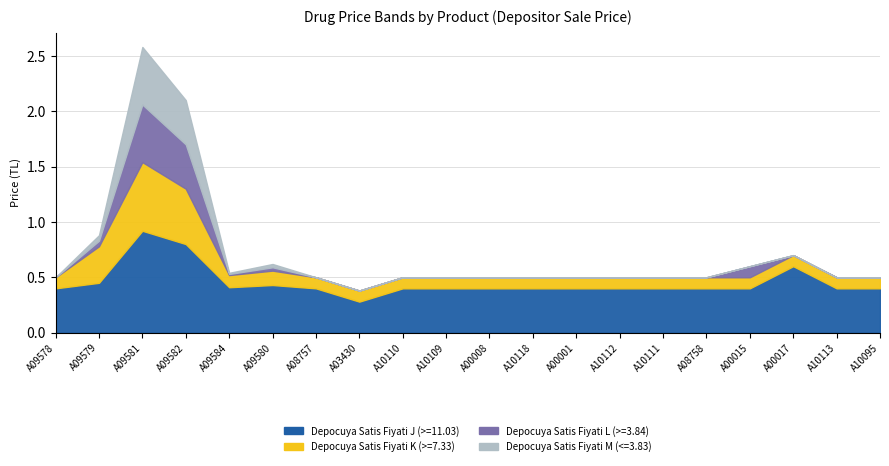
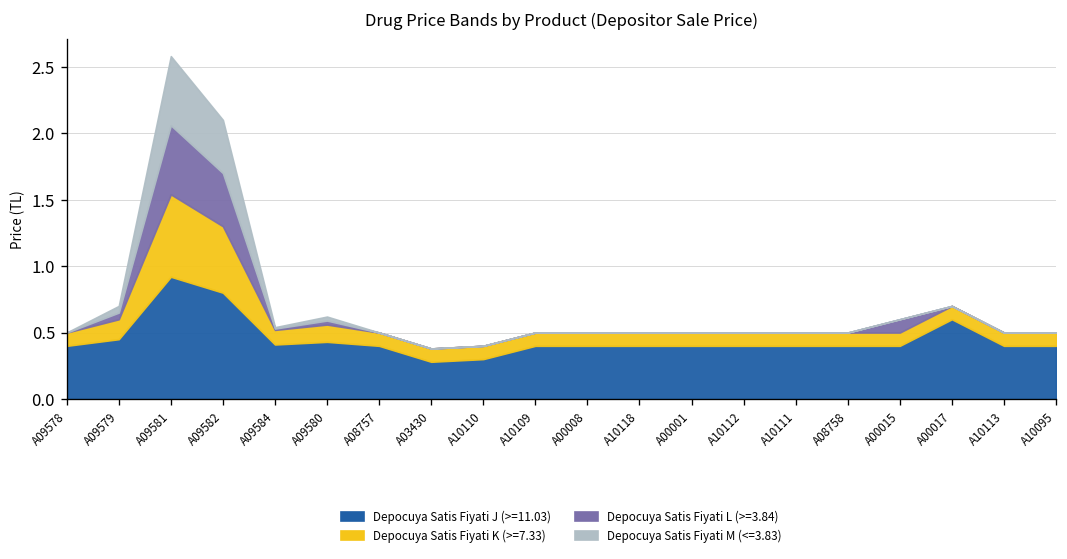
Depocuya Satis Fiyati K (>=7.33), A09579: 0.33 -> 0.15
Depocuya Satis Fiyati J (>=11.03), A10110: 0.4 -> 0.3
